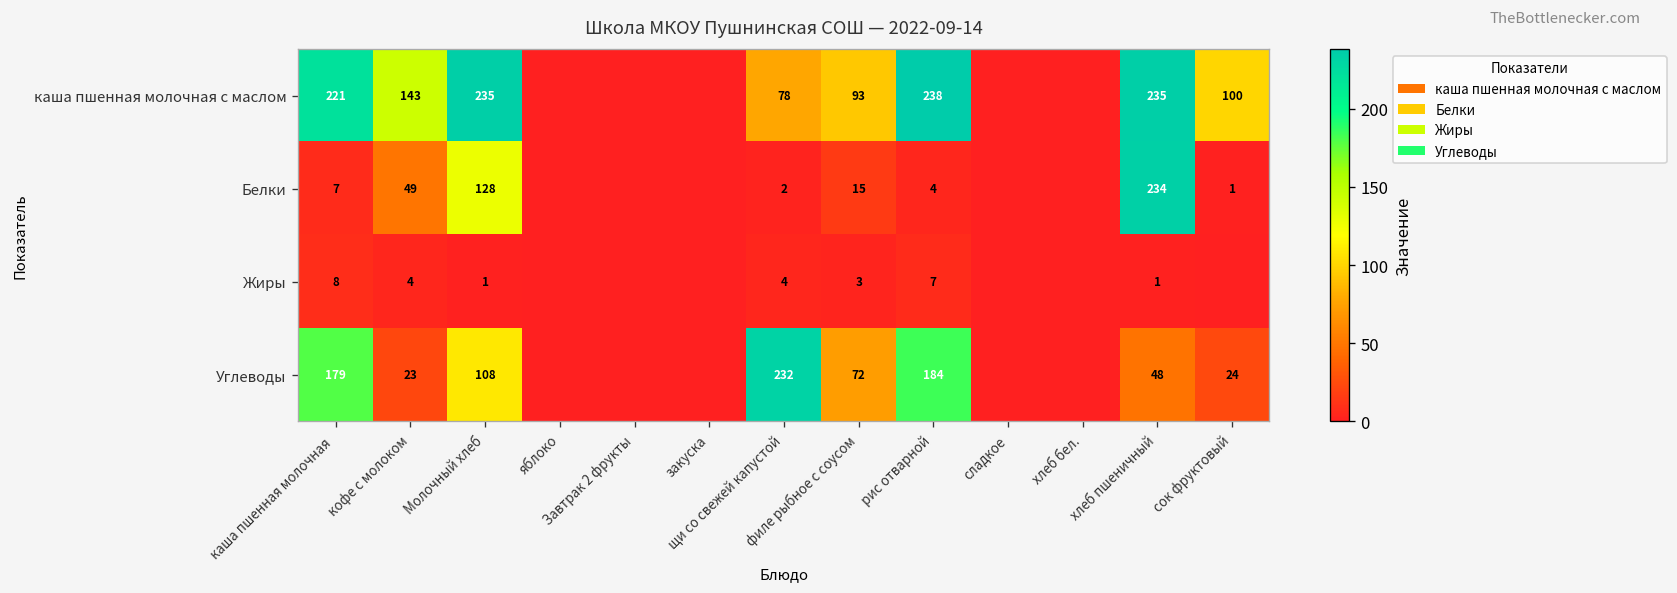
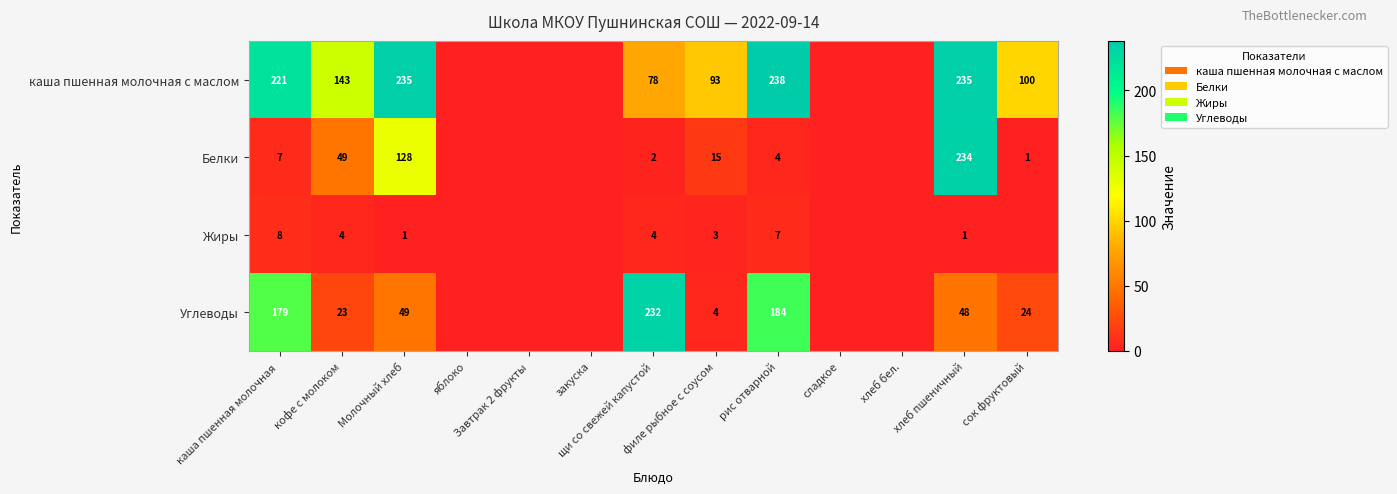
Углеводы, Молочный хлеб: 108 -> 49
Углеводы, филе рыбное с соусом: 72 -> 4
